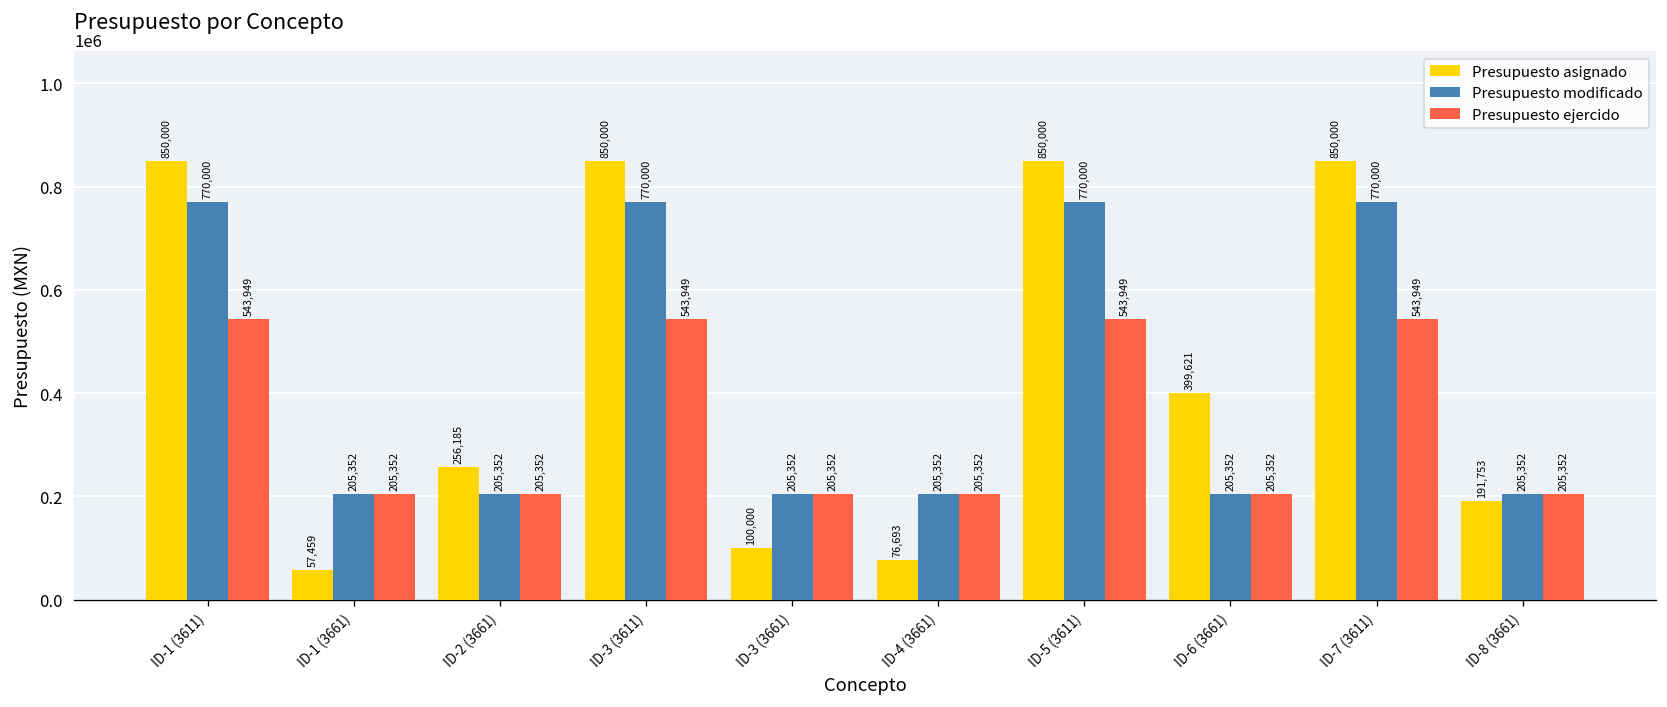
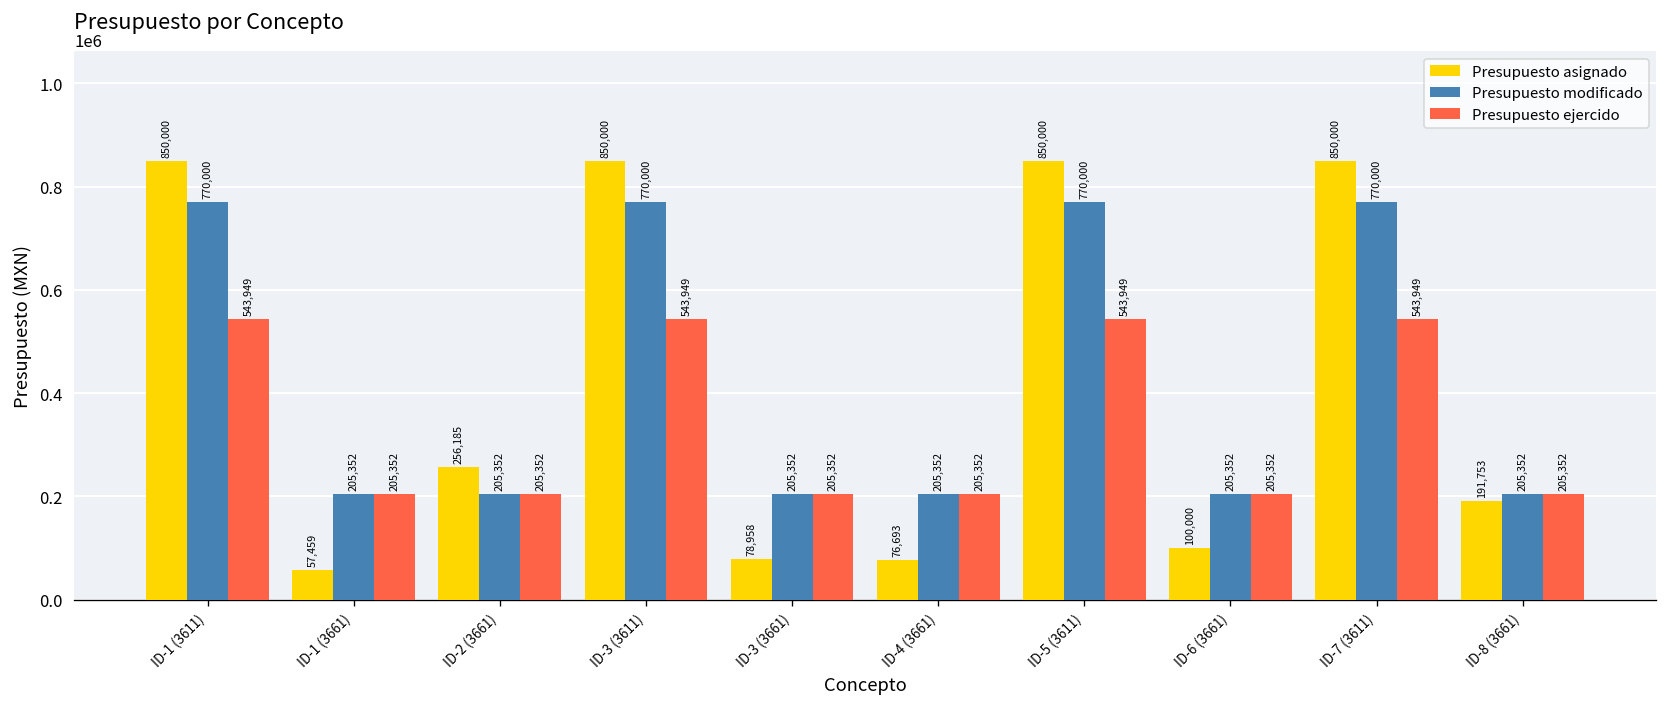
Presupuesto asignado, ID-3 (3661): 100,000 -> 78,958
Presupuesto asignado, ID-6 (3661): 399,621 -> 100,000
